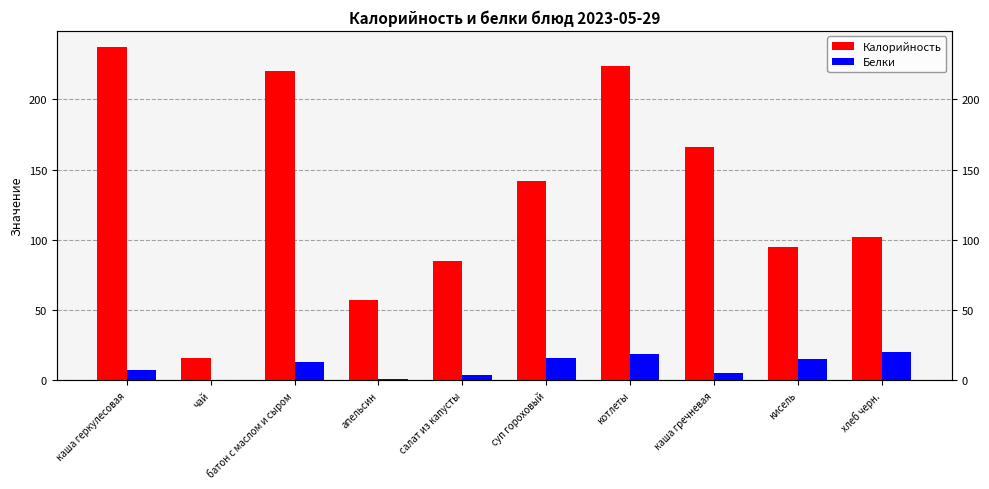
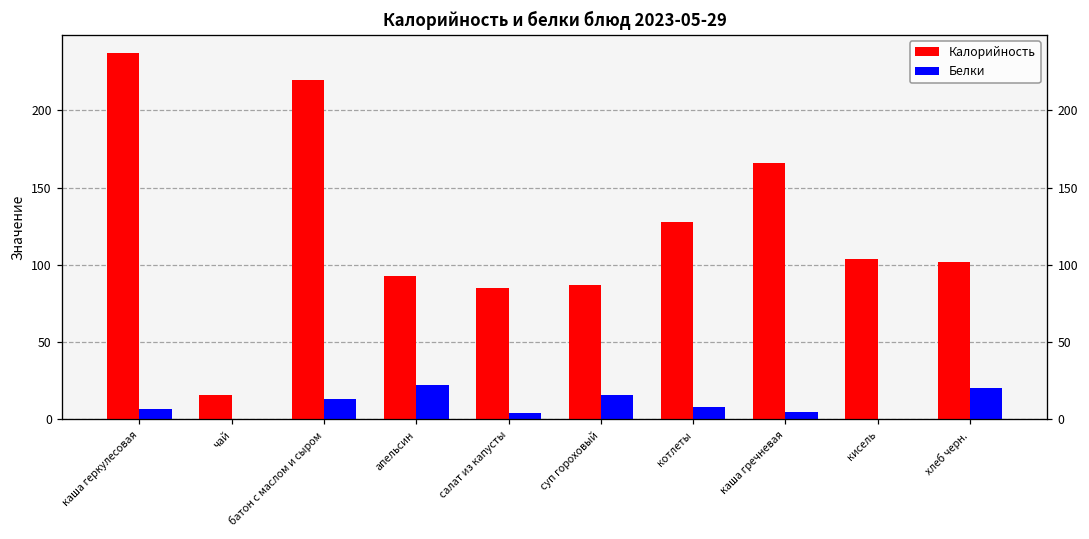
Калорийность, апельсин: 57 -> 93
Белки, апельсин: 1 -> 22
Калорийность, суп гороховый: 142 -> 87
Калорийность, котлеты: 224 -> 128
Белки, котлеты: 19 -> 8
Калорийность, кисель: 95 -> 104
Белки, кисель: 15 -> 0
